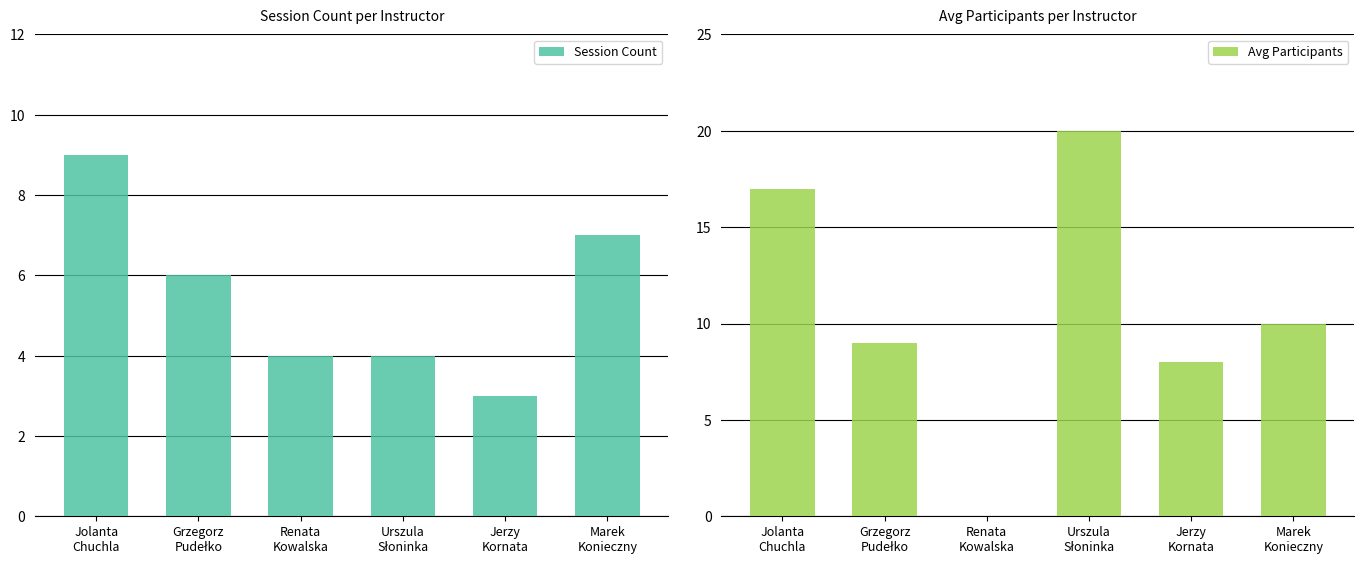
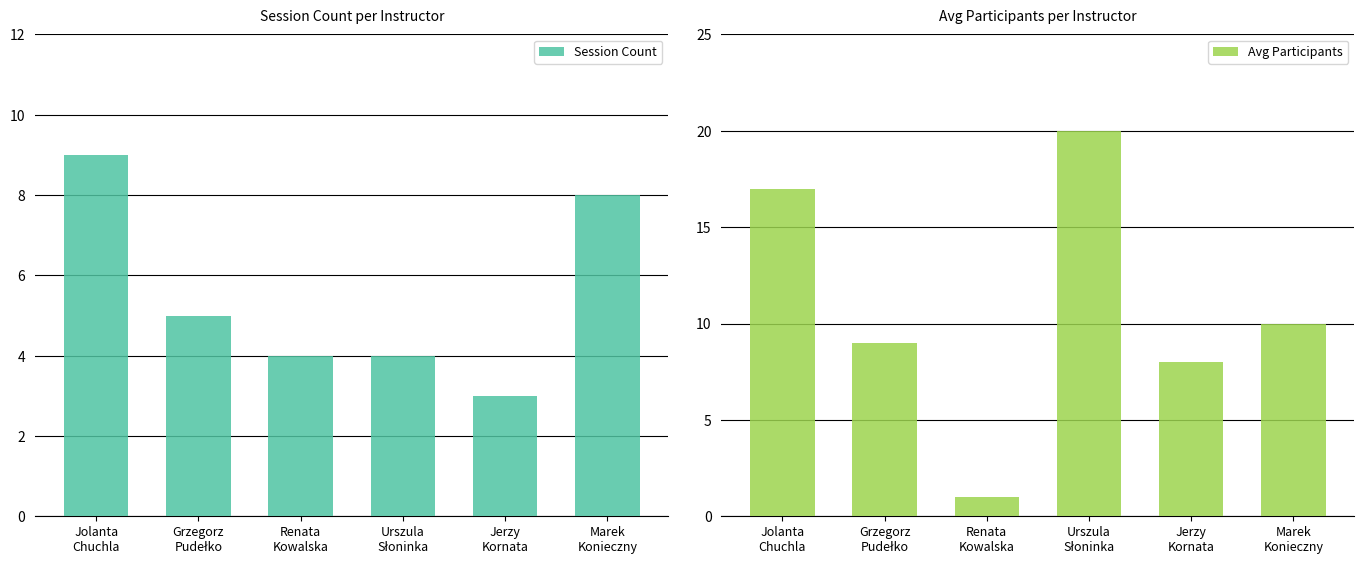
Session Count per Instructor, Grzegorz Pudełko: 6 -> 5
Session Count per Instructor, Marek Konieczny: 7 -> 8
Avg Participants per Instructor, Renata Kowalska: 0 -> 1
